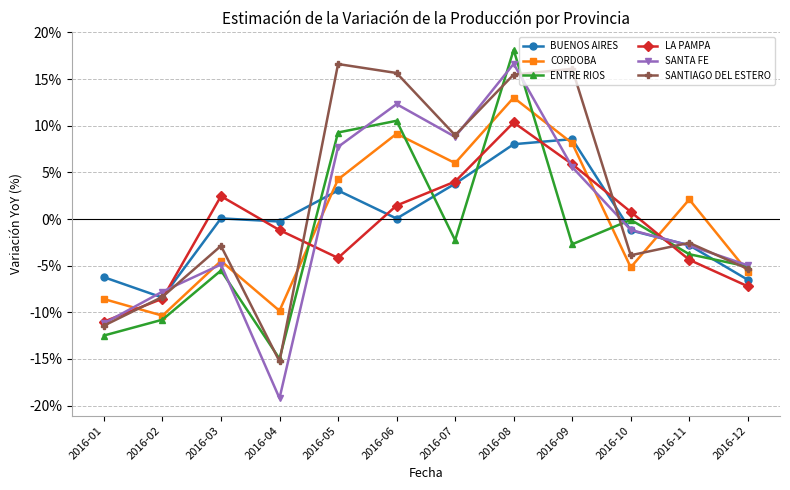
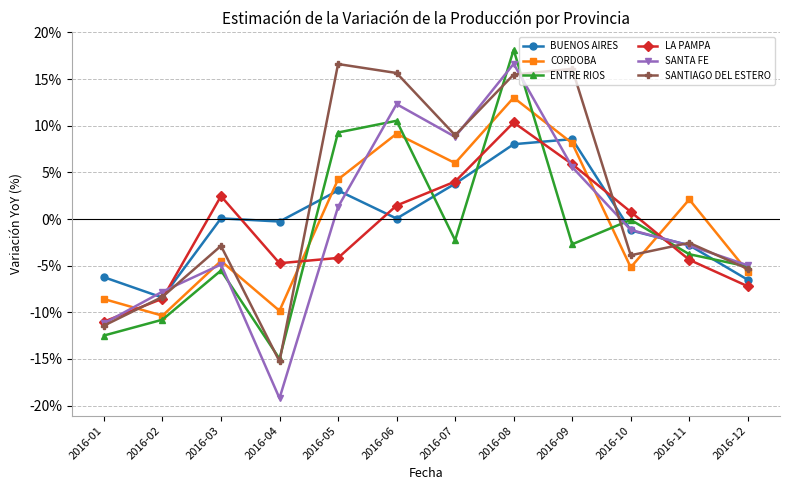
LA PAMPA, 2016-04: -1% -> -5%
SANTA FE, 2016-05: 8% -> 1%
